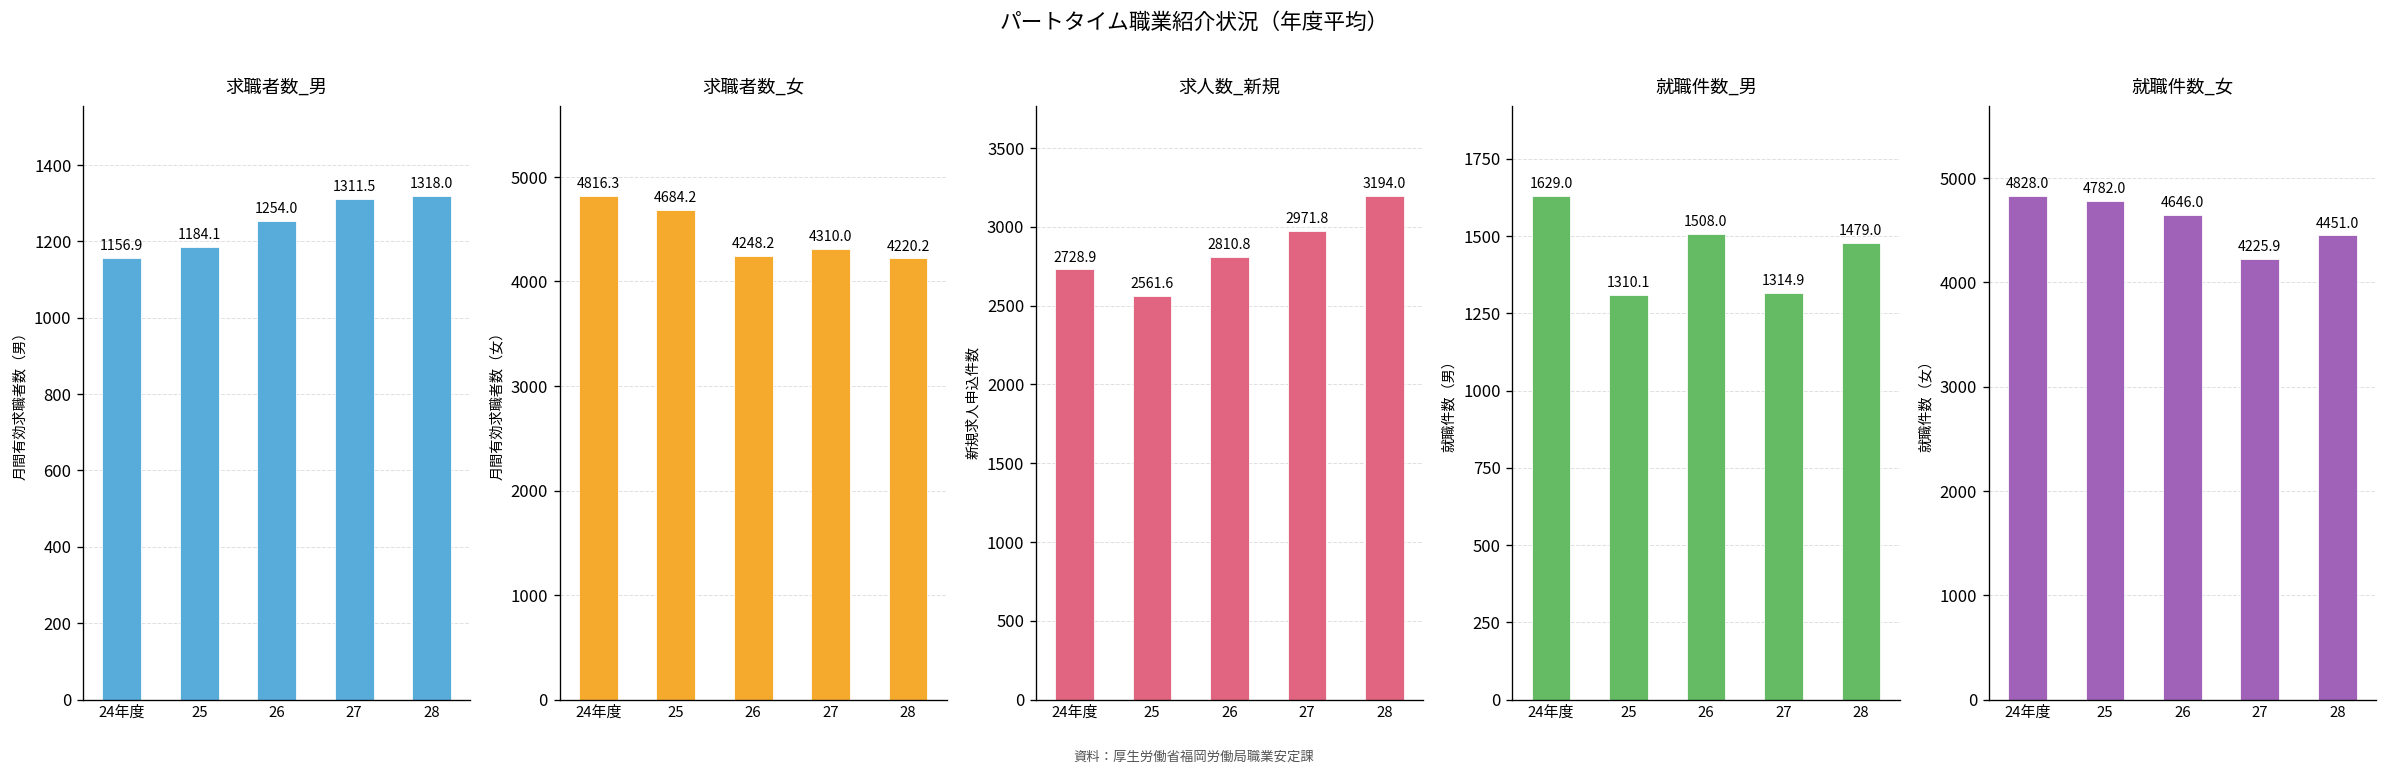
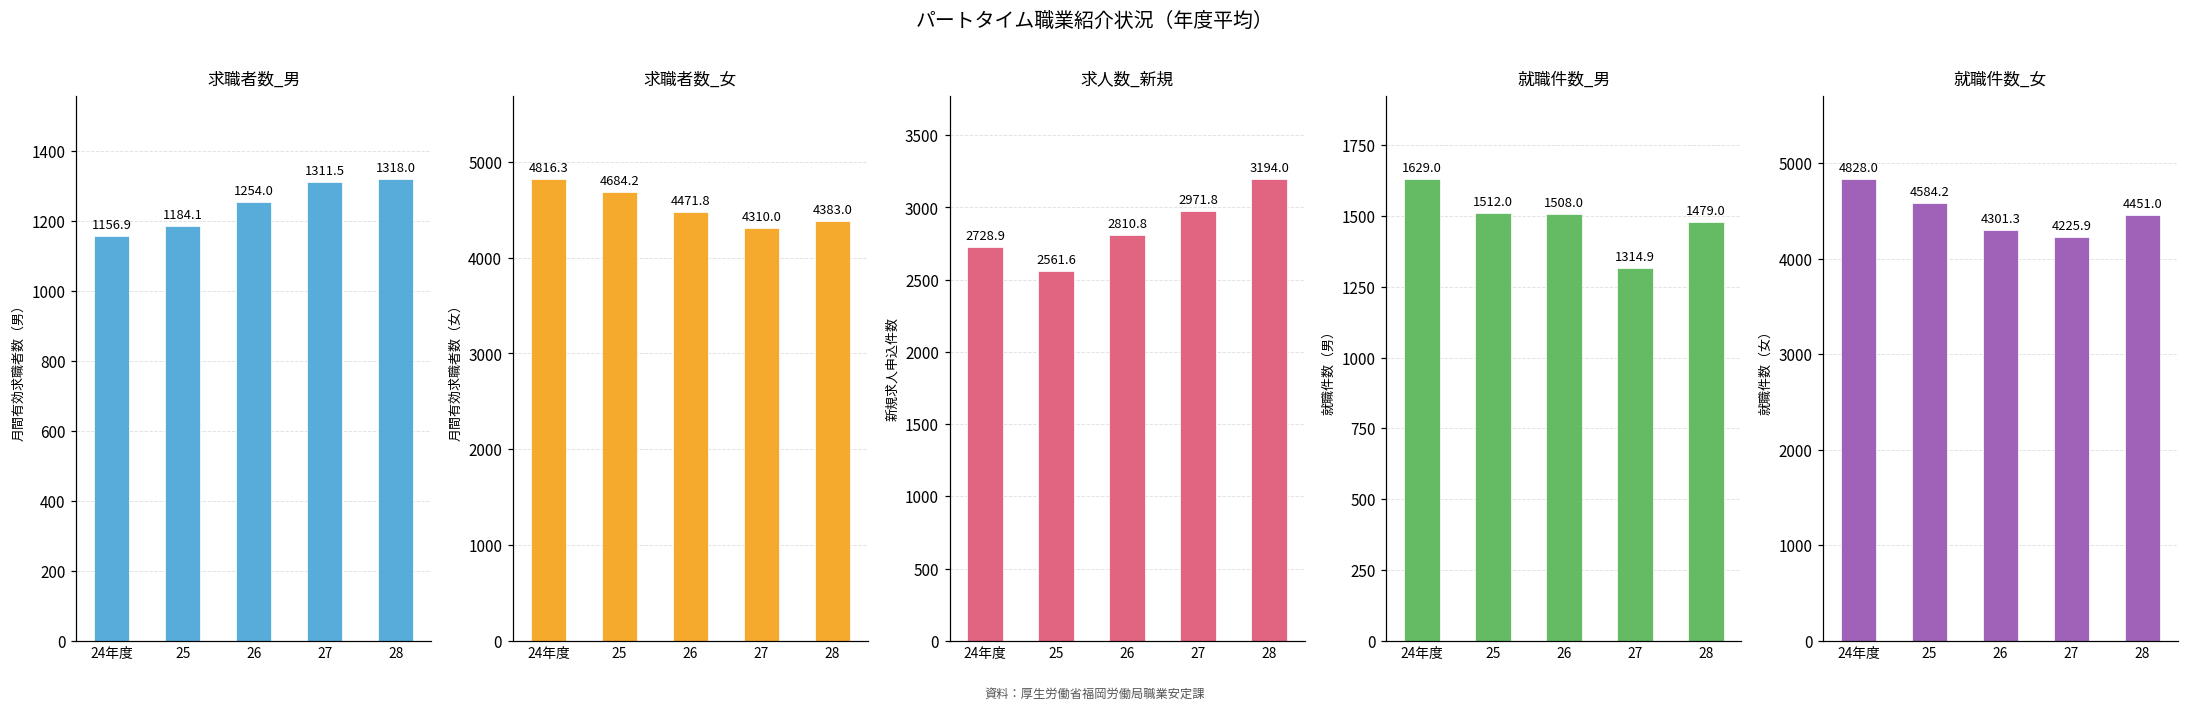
求職者数_女, 26: 4248.2 -> 4471.8
求職者数_女, 28: 4220.2 -> 4383.0
就職件数_男, 25: 1310.1 -> 1512.0
就職件数_女, 25: 4782.0 -> 4584.2
就職件数_女, 26: 4646.0 -> 4301.3
